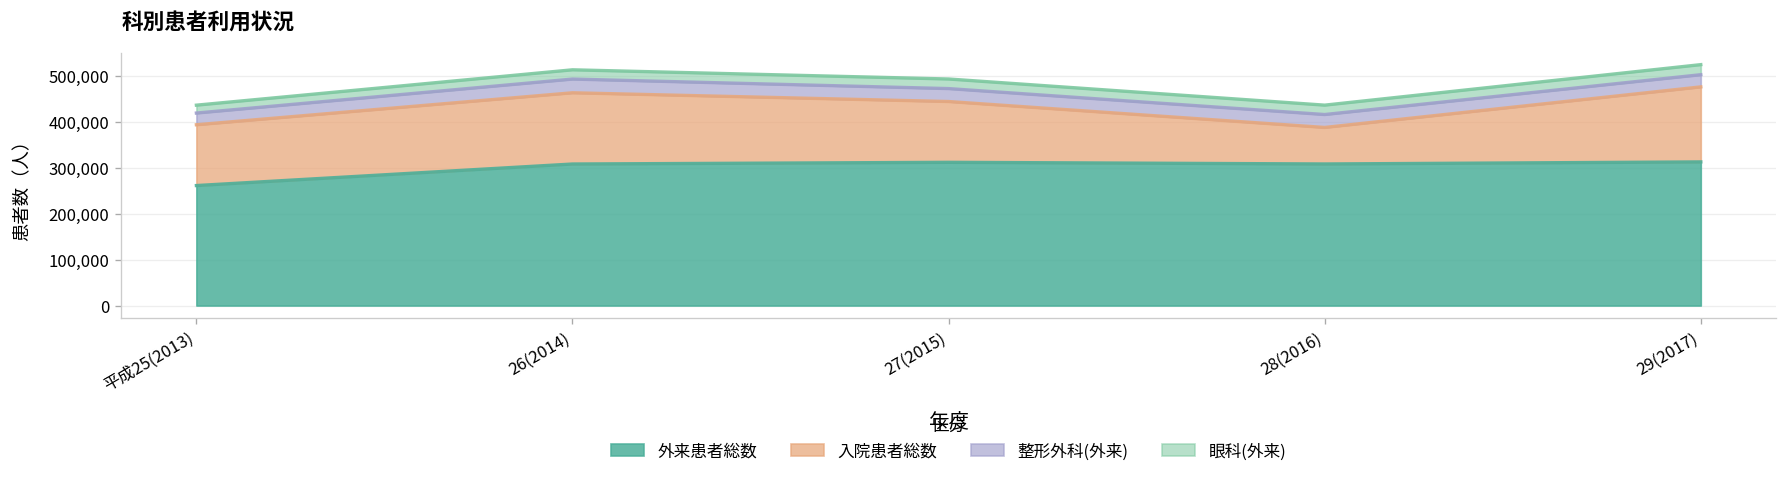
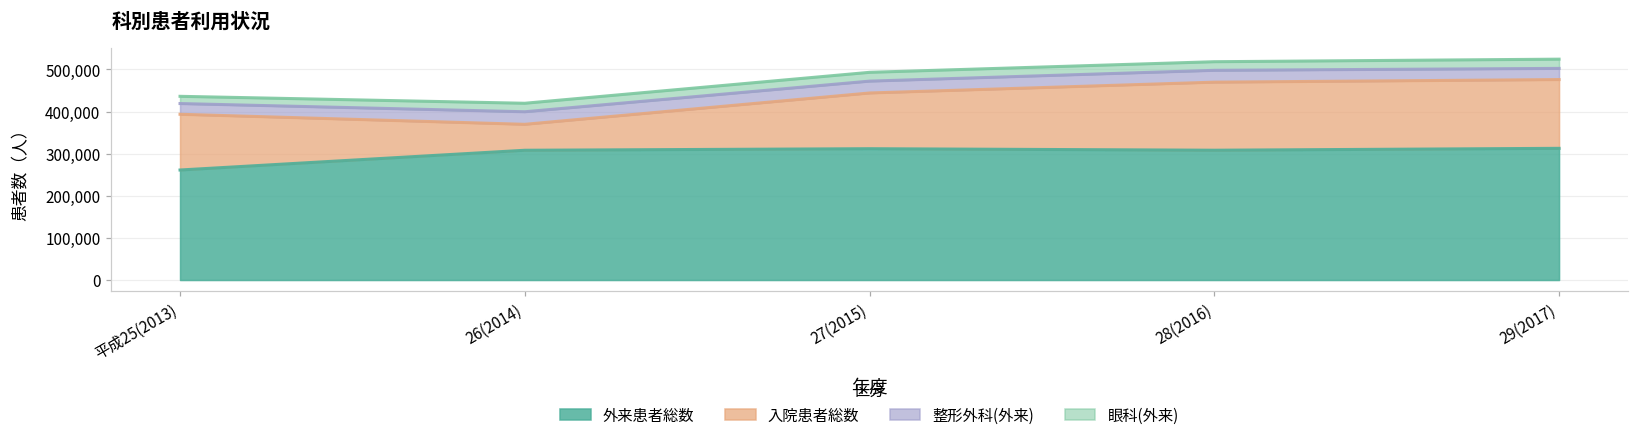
入院患者総数, 26(2014): 160,000 -> 60,000
入院患者総数, 28(2016): 80,000 -> 160,000
